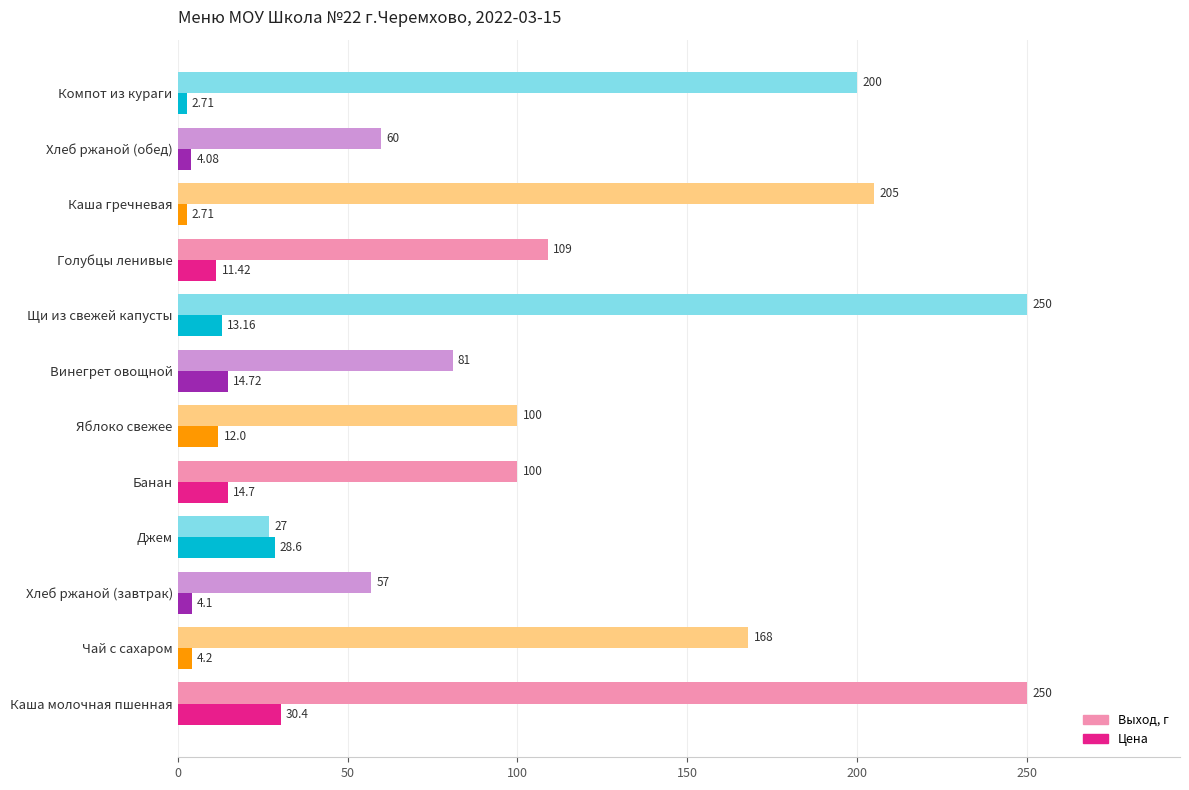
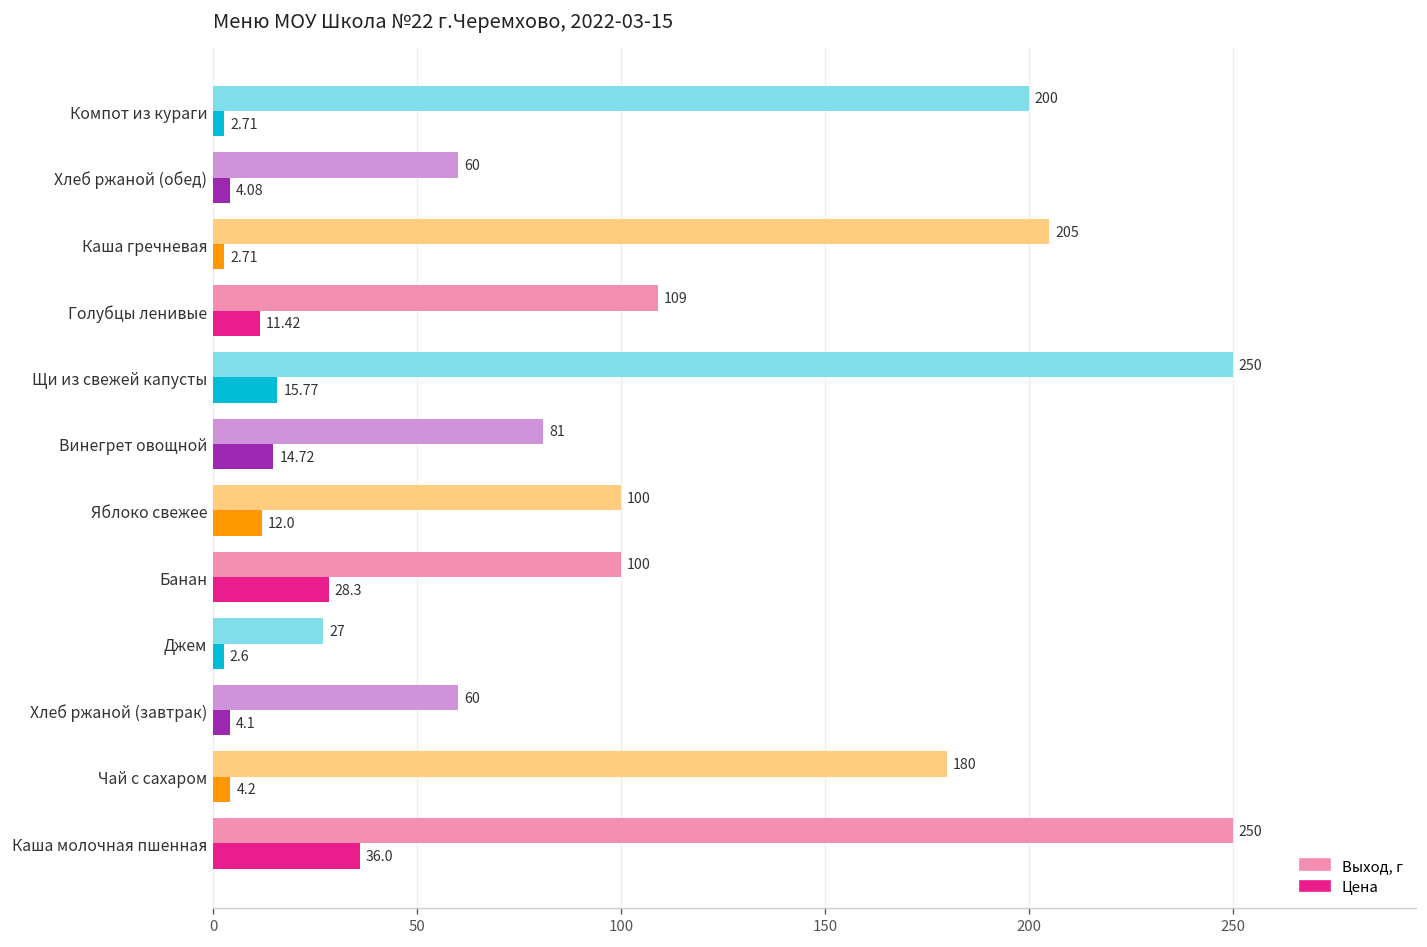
Цена, Щи из свежей капусты: 13.16 -> 15.77
Цена, Банан: 14.7 -> 28.3
Цена, Джем: 28.6 -> 2.6
Выход, г, Хлеб ржаной (завтрак): 57 -> 60
Выход, г, Чай с сахаром: 168 -> 180
Цена, Каша молочная пшенная: 30.4 -> 36.0
